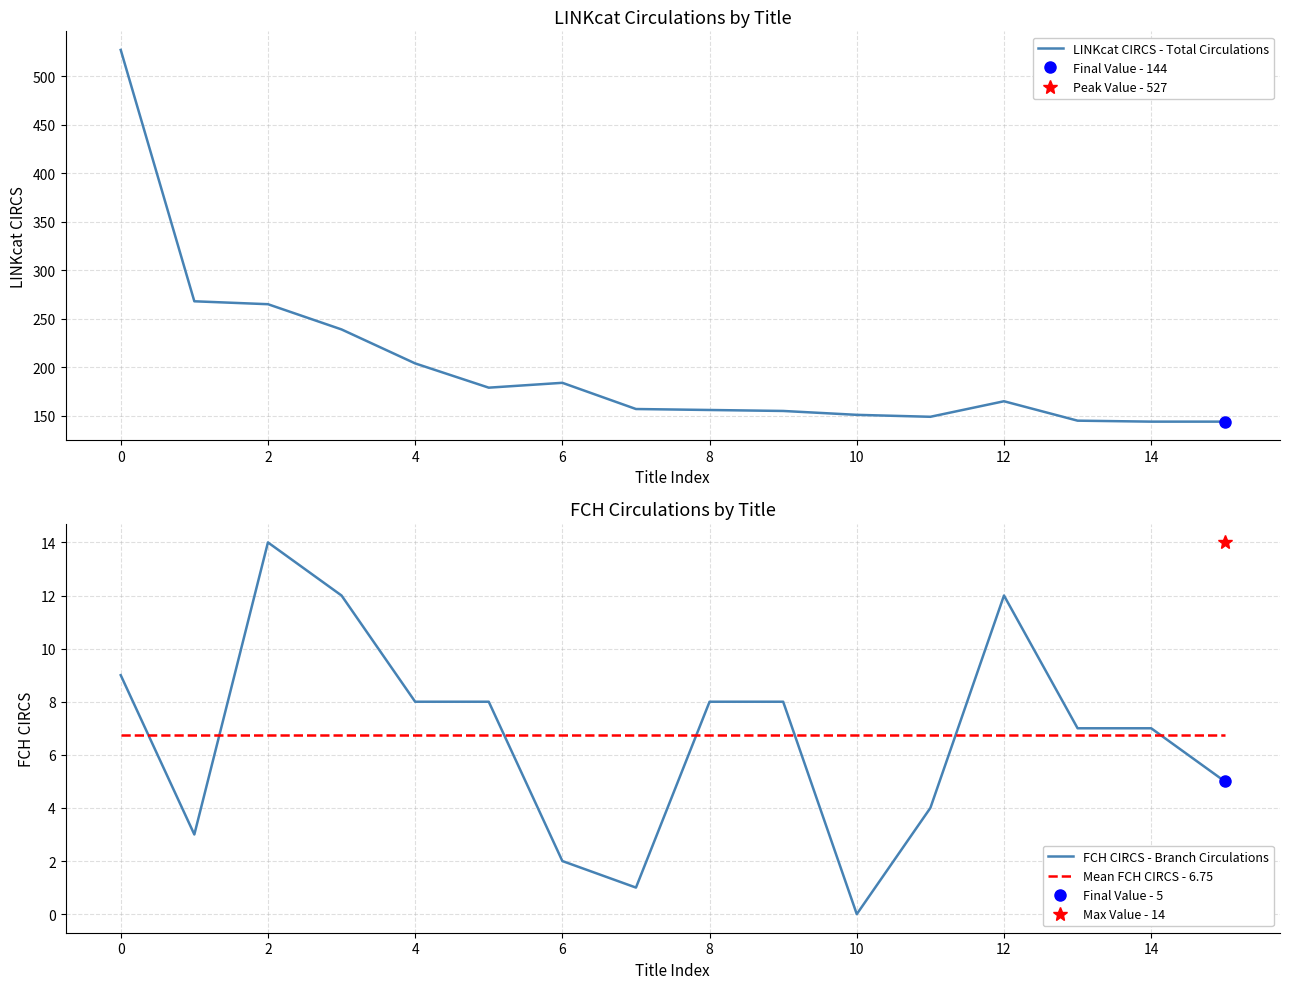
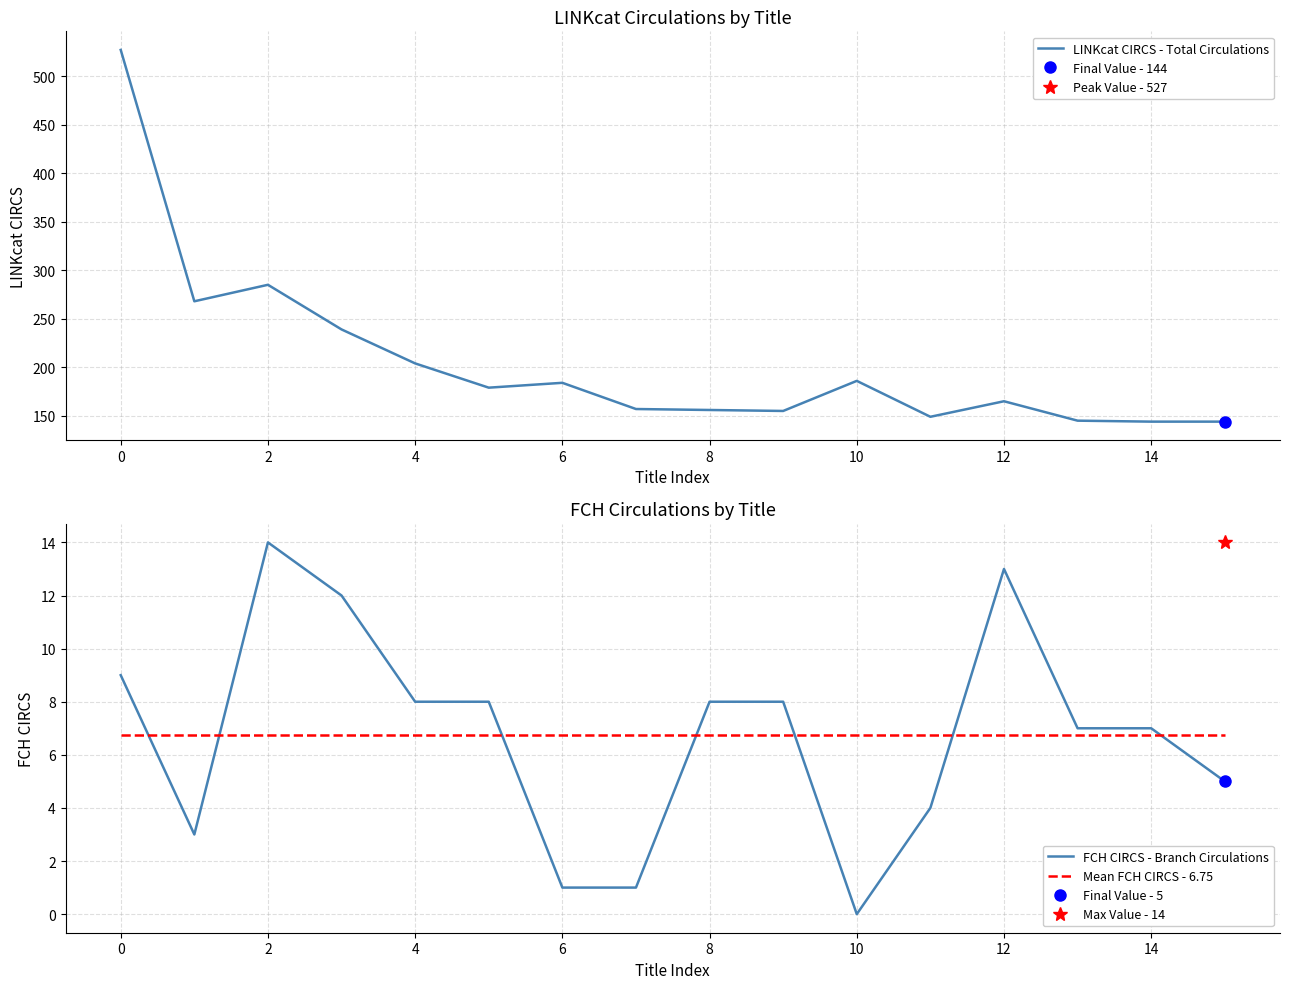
LINKcat Circulations by Title, LINKcat CIRCS - Total Circulations, 2: 270 -> 290
LINKcat Circulations by Title, LINKcat CIRCS - Total Circulations, 10: 150 -> 190
FCH Circulations by Title, FCH CIRCS - Branch Circulations, 6: 2 -> 1
FCH Circulations by Title, FCH CIRCS - Branch Circulations, 12: 12 -> 13
